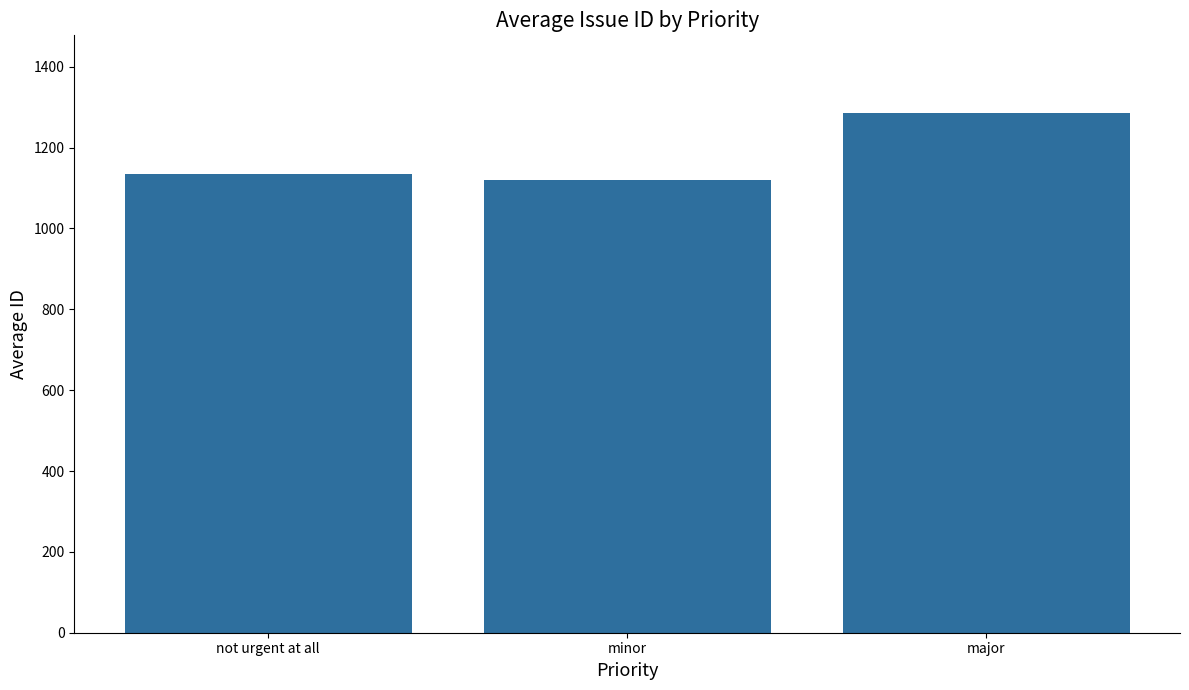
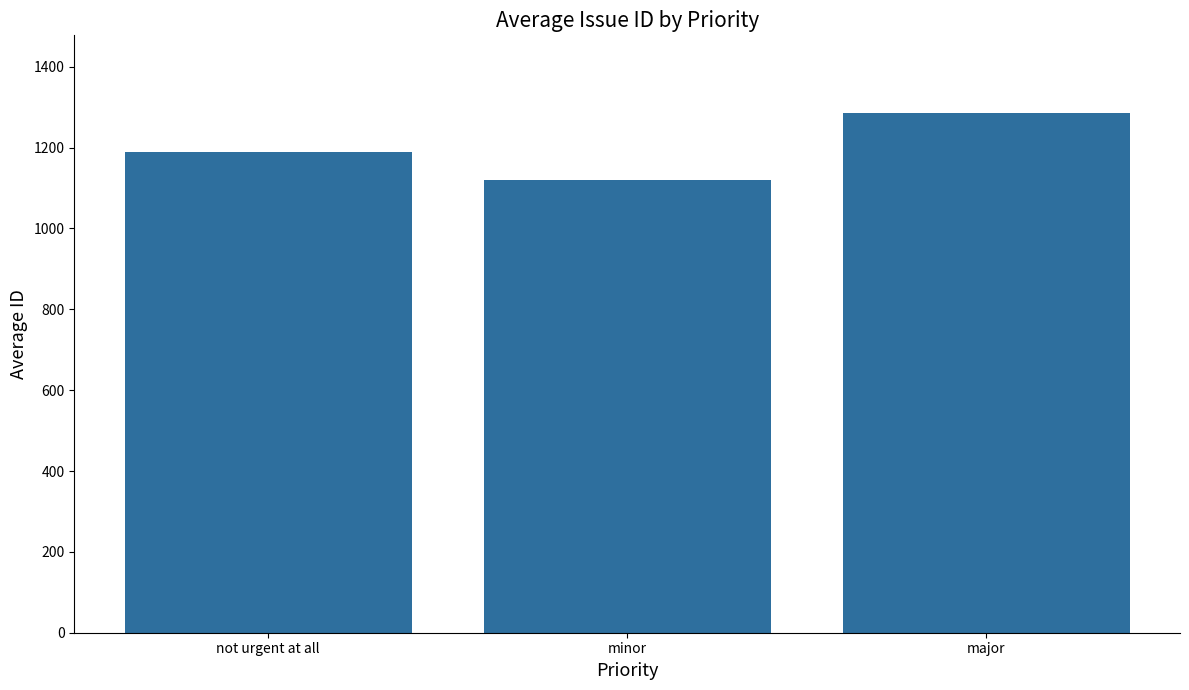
not urgent at all: 1130 -> 1190
